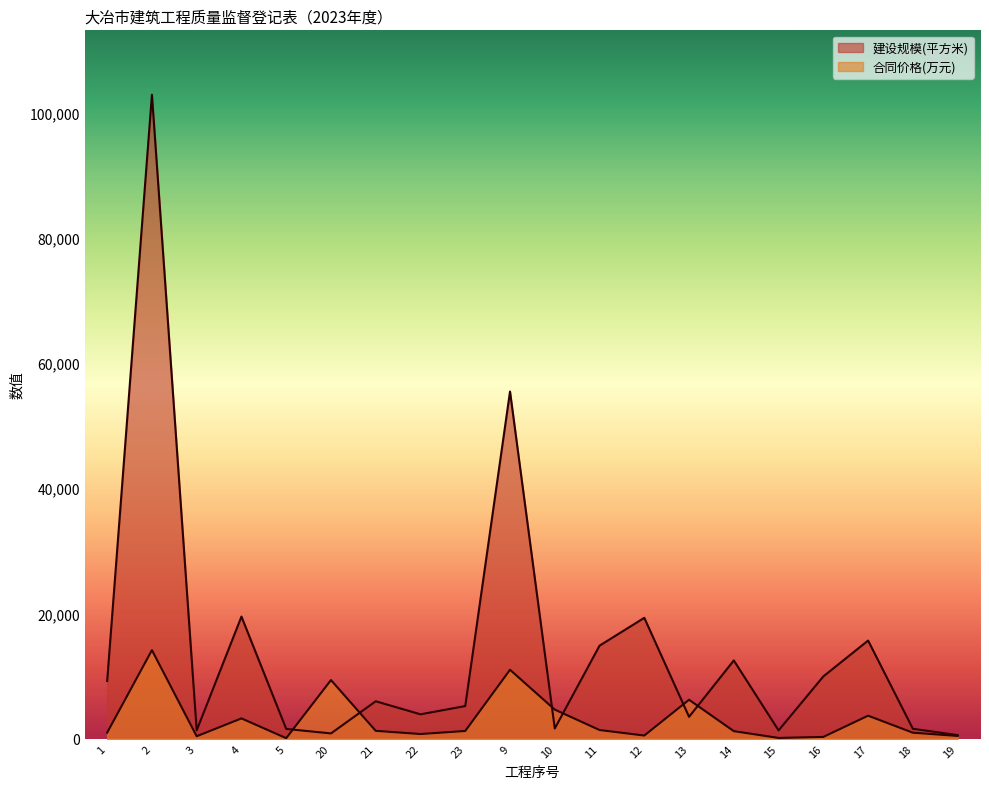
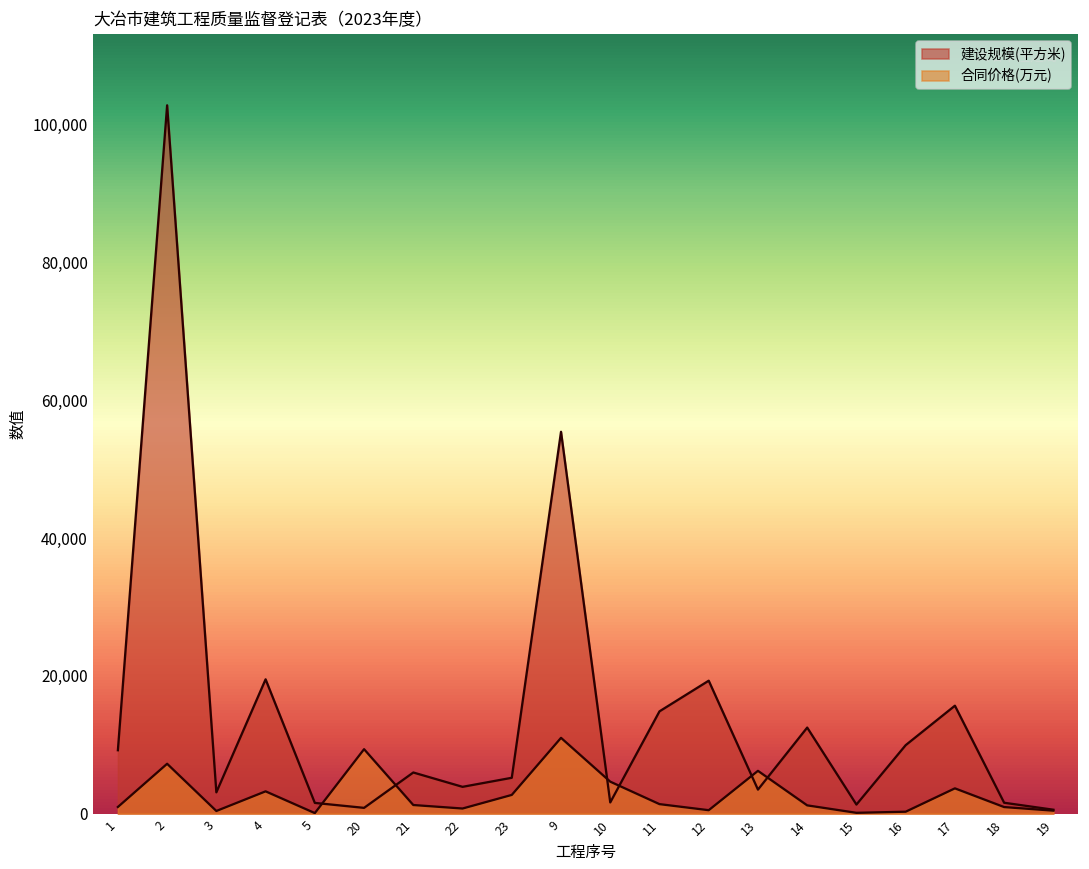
合同价格(万元), 2: 14,000 -> 7,000
建设规模(平方米), 3: 1,000 -> 3,000
合同价格(万元), 23: 1,000 -> 3,000
